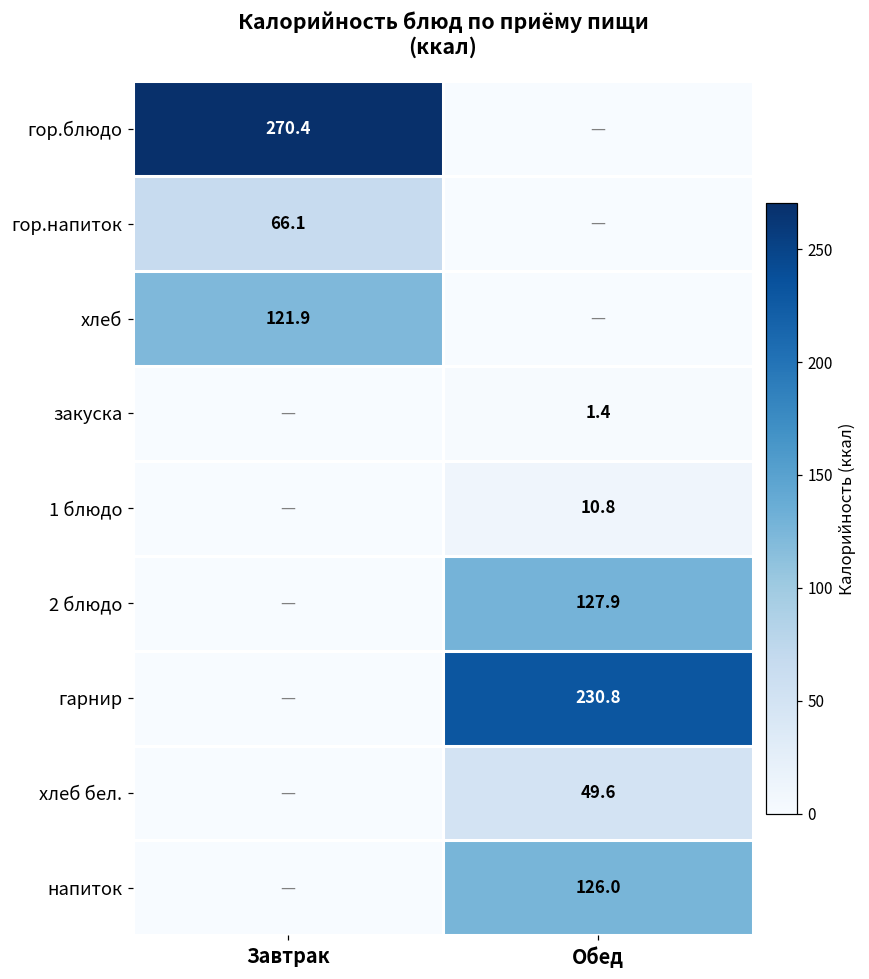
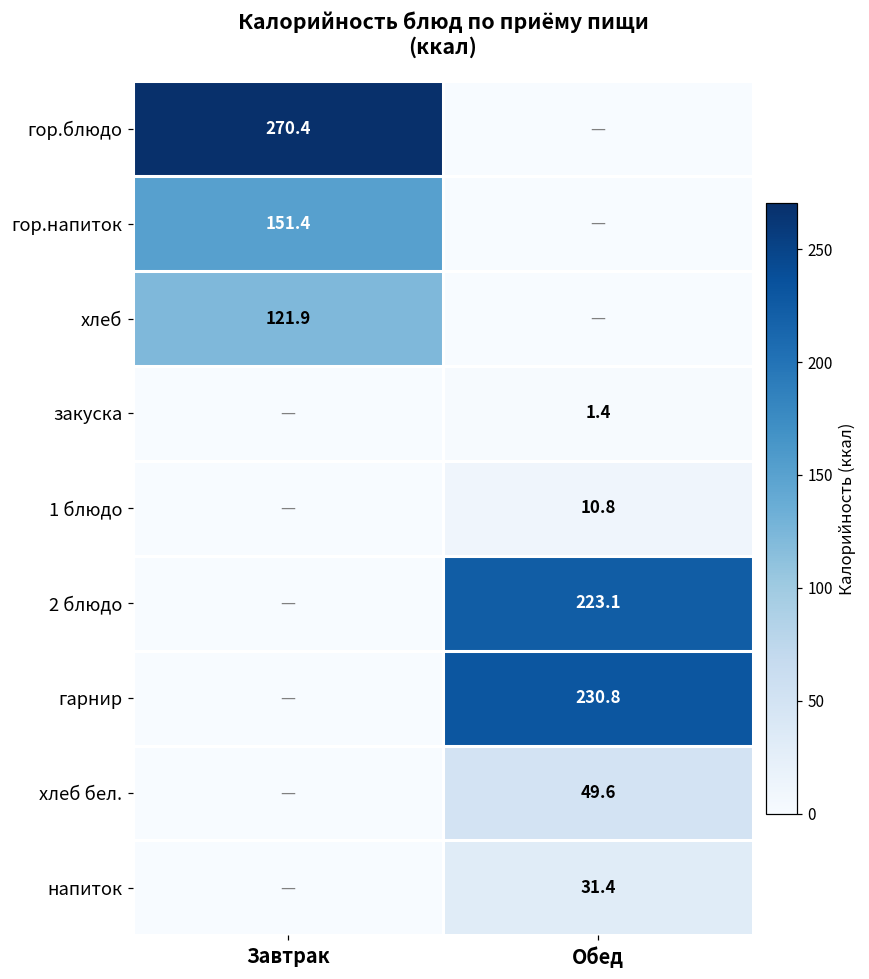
гор.напиток, Завтрак: 66.1 -> 151.4
2 блюдо, Обед: 127.9 -> 223.1
напиток, Обед: 126.0 -> 31.4
